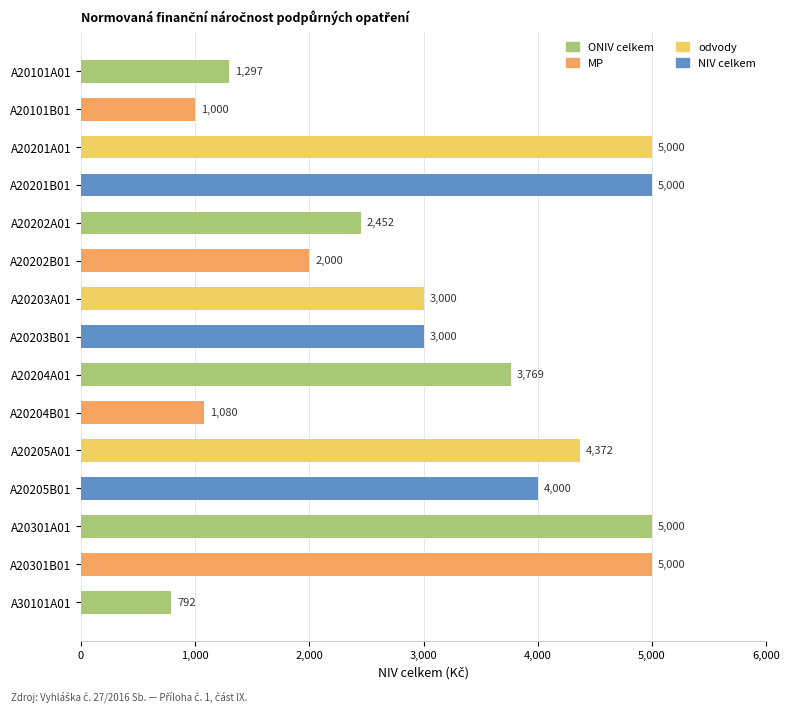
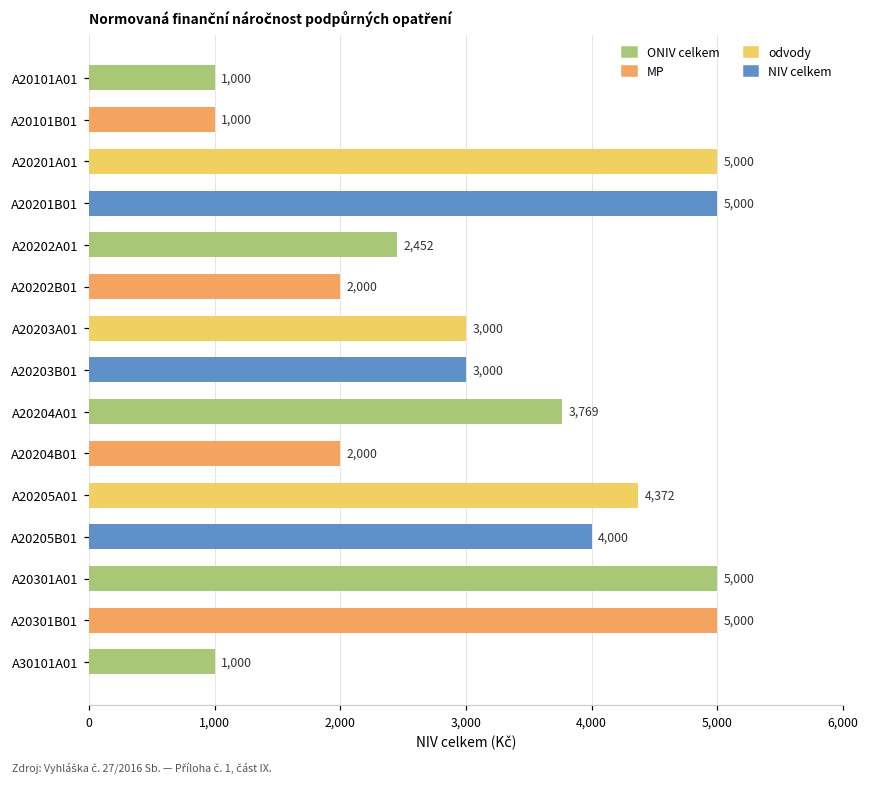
A20101A01: 1,297 -> 1,000
A20204B01: 1,080 -> 2,000
A30101A01: 792 -> 1,000
